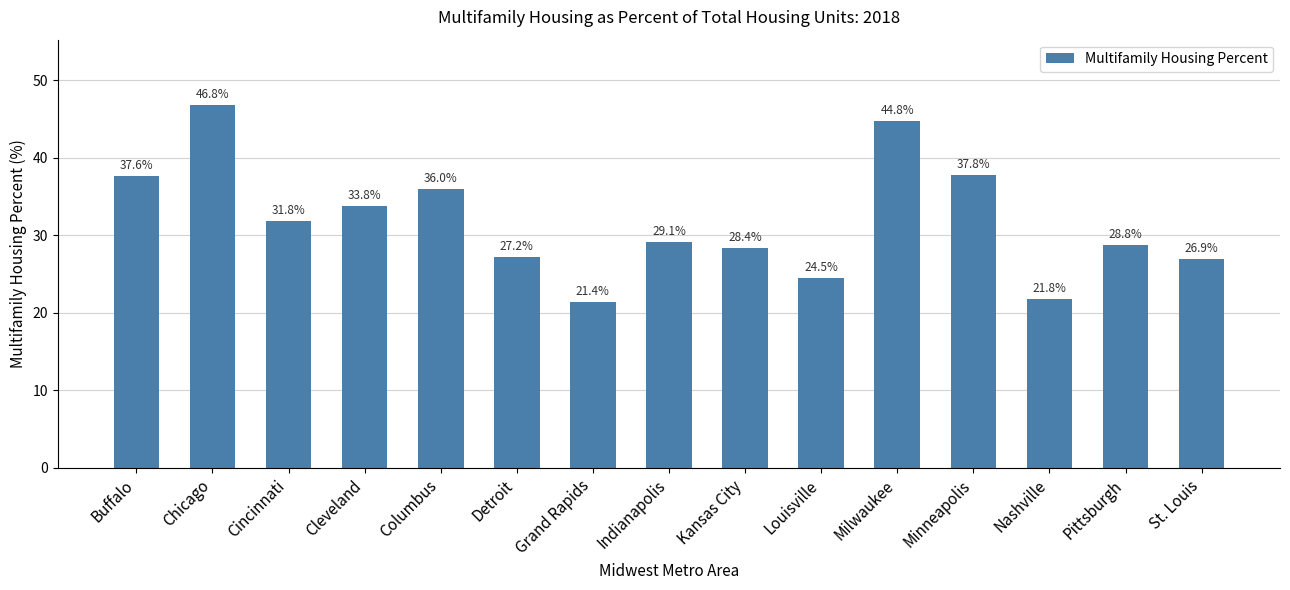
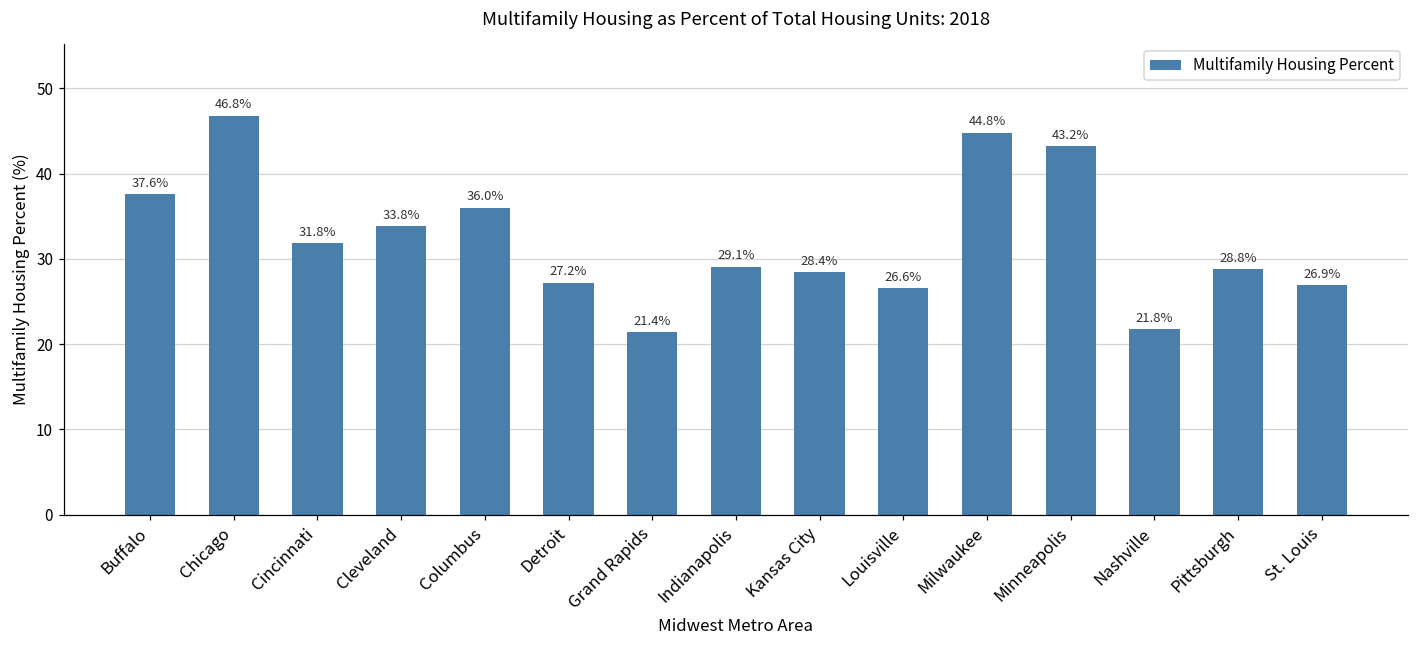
Louisville: 24.5% -> 26.6%
Minneapolis: 37.8% -> 43.2%
